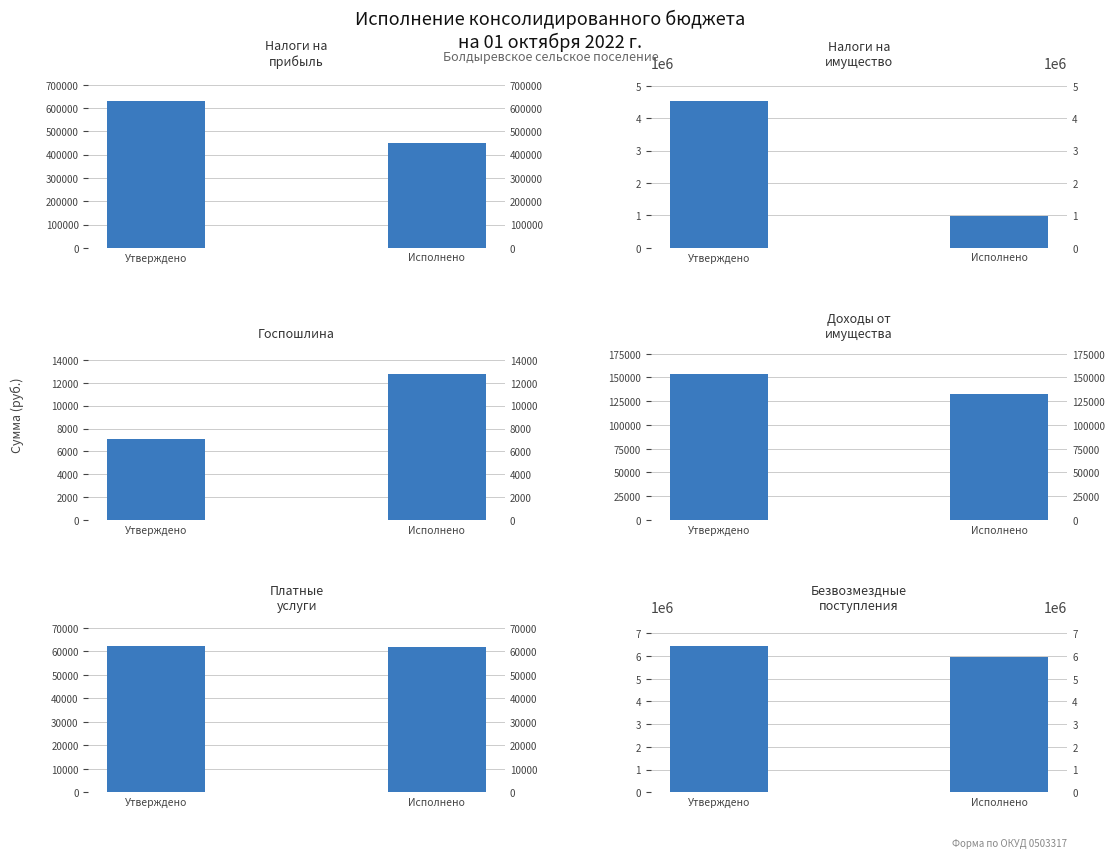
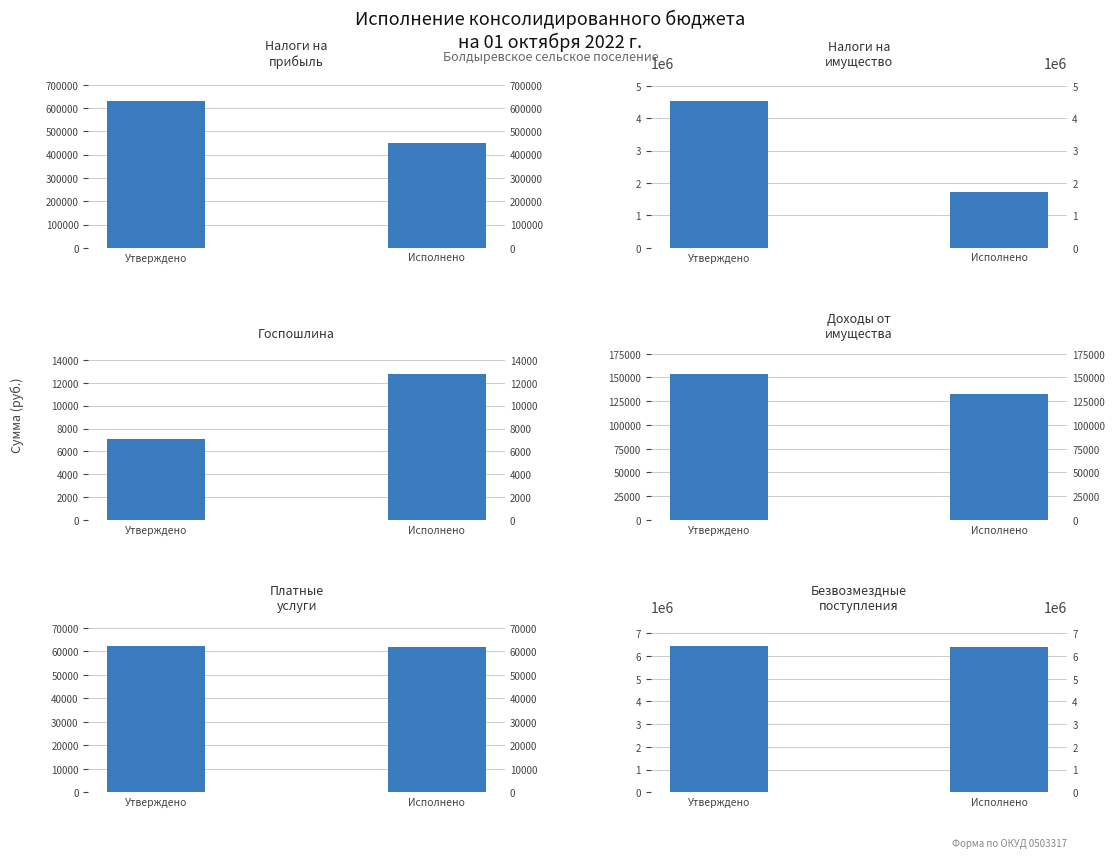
Налоги на имущество, Исполнено: 1000000 -> 1700000
Безвозмездные поступления, Исполнено: 5900000 -> 6400000
